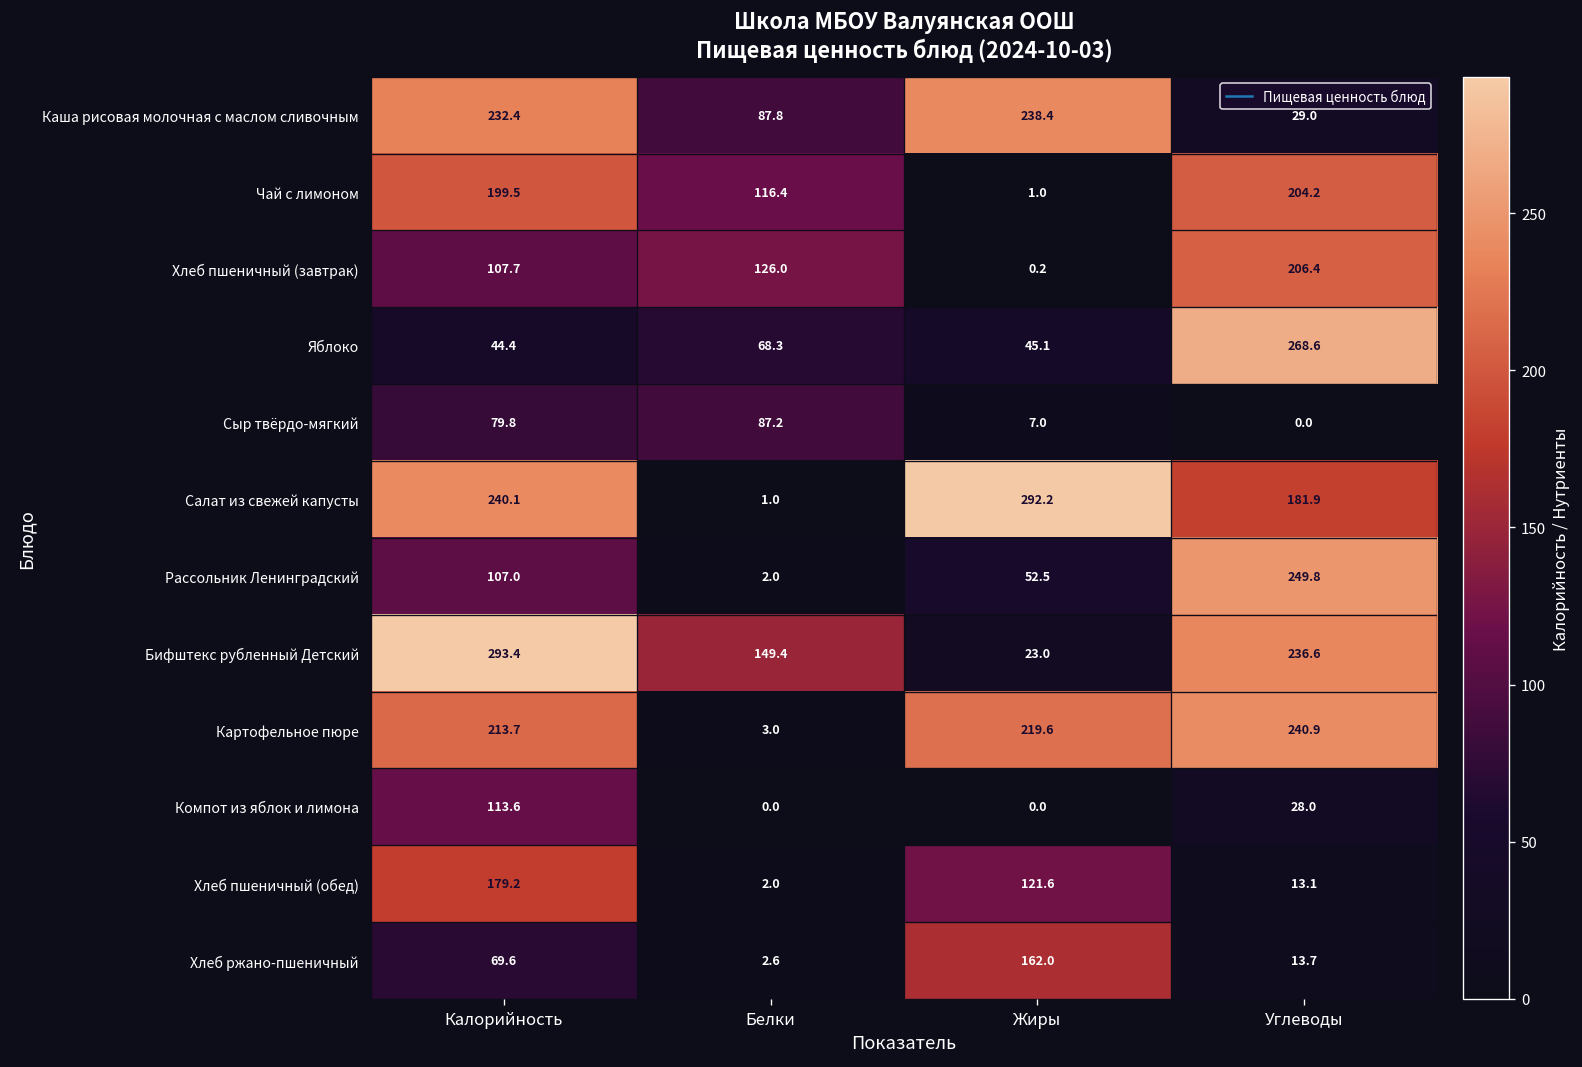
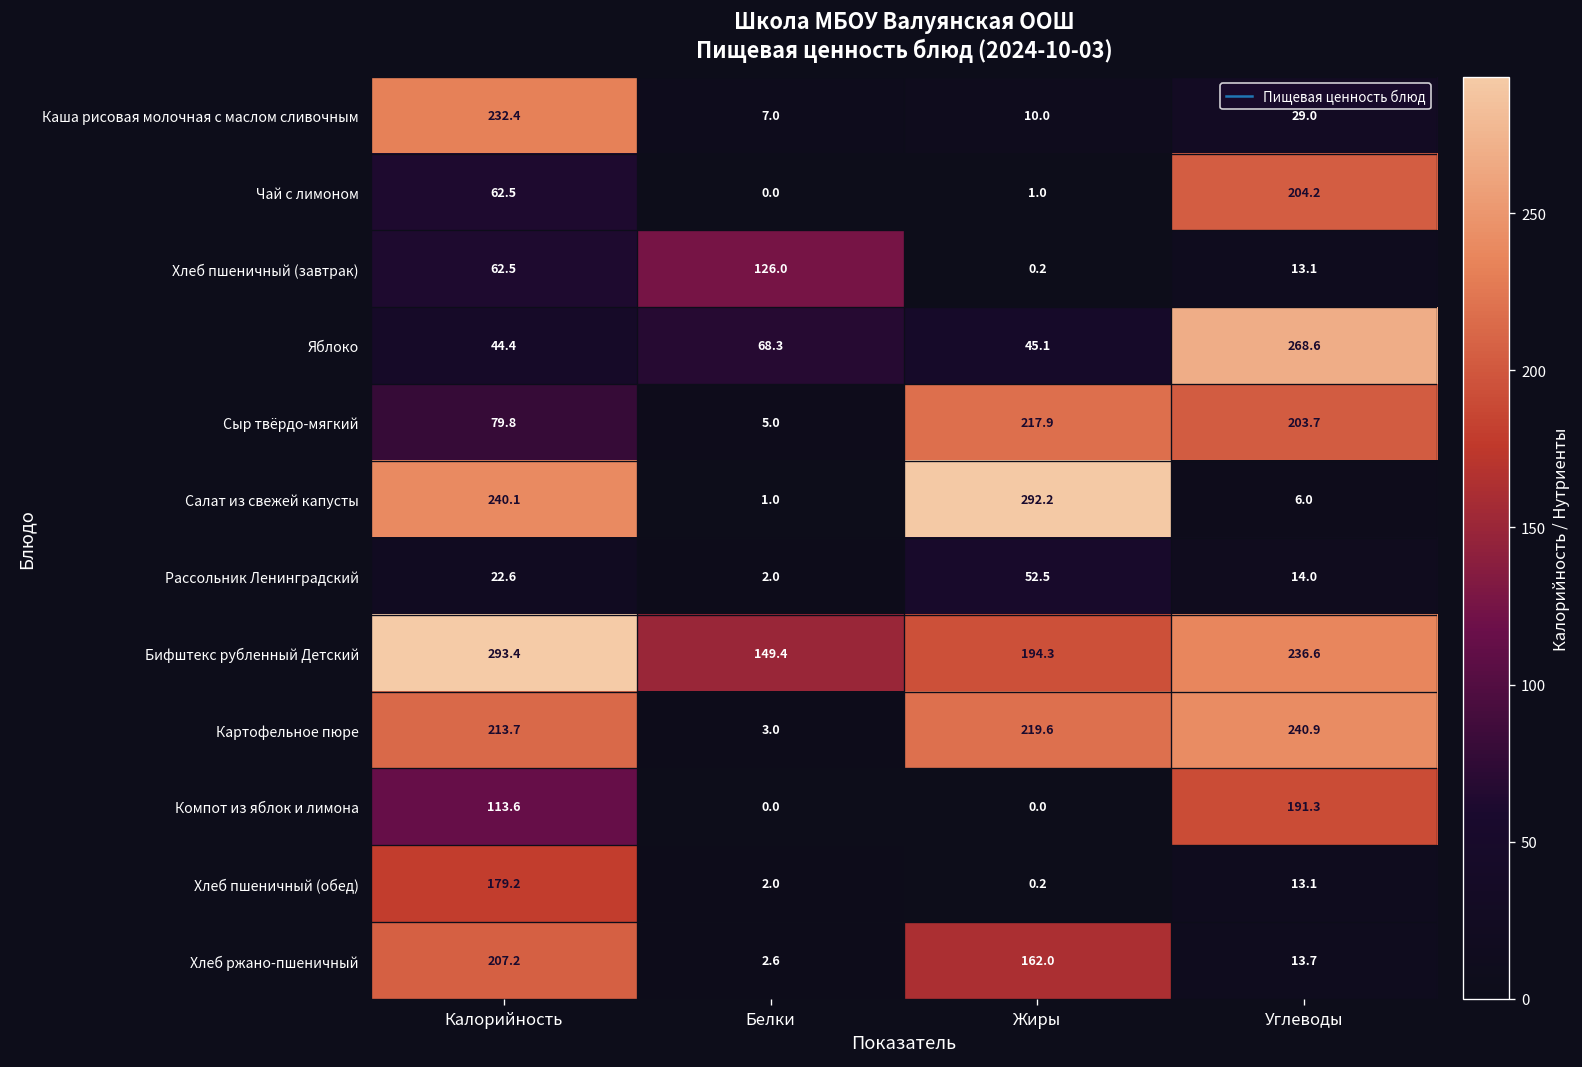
Каша рисовая молочная с маслом сливочным, Белки: 87.8 -> 7.0
Каша рисовая молочная с маслом сливочным, Жиры: 238.4 -> 10.0
Чай с лимоном, Калорийность: 199.5 -> 62.5
Чай с лимоном, Белки: 116.4 -> 0.0
Хлеб пшеничный (завтрак), Калорийность: 107.7 -> 62.5
Хлеб пшеничный (завтрак), Углеводы: 206.4 -> 13.1
Сыр твёрдо-мягкий, Белки: 87.2 -> 5.0
Сыр твёрдо-мягкий, Жиры: 7.0 -> 217.9
Сыр твёрдо-мягкий, Углеводы: 0.0 -> 203.7
Салат из свежей капусты, Углеводы: 181.9 -> 6.0
Рассольник Ленинградский, Калорийность: 107.0 -> 22.6
Рассольник Ленинградский, Углеводы: 249.8 -> 14.0
Бифштекс рубленный Детский, Жиры: 23.0 -> 194.3
Компот из яблок и лимона, Углеводы: 28.0 -> 191.3
Хлеб пшеничный (обед), Жиры: 121.6 -> 0.2
Хлеб ржано-пшеничный, Калорийность: 69.6 -> 207.2
